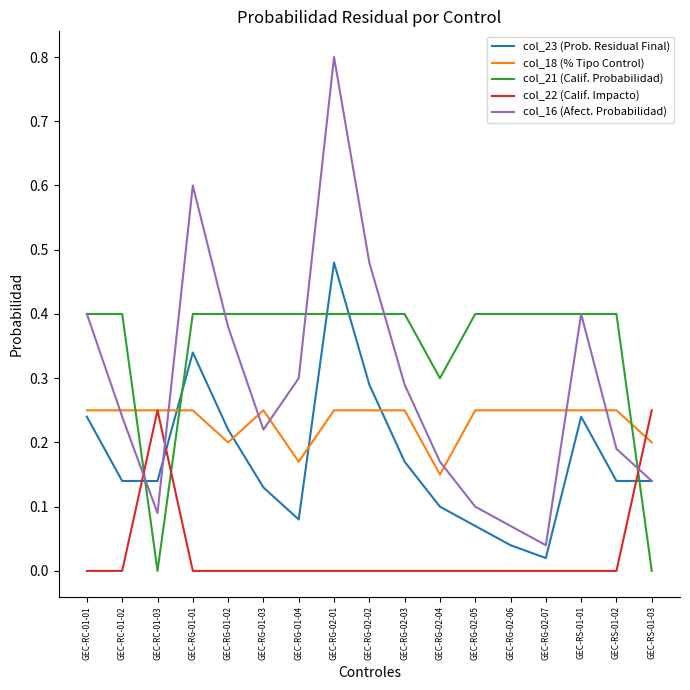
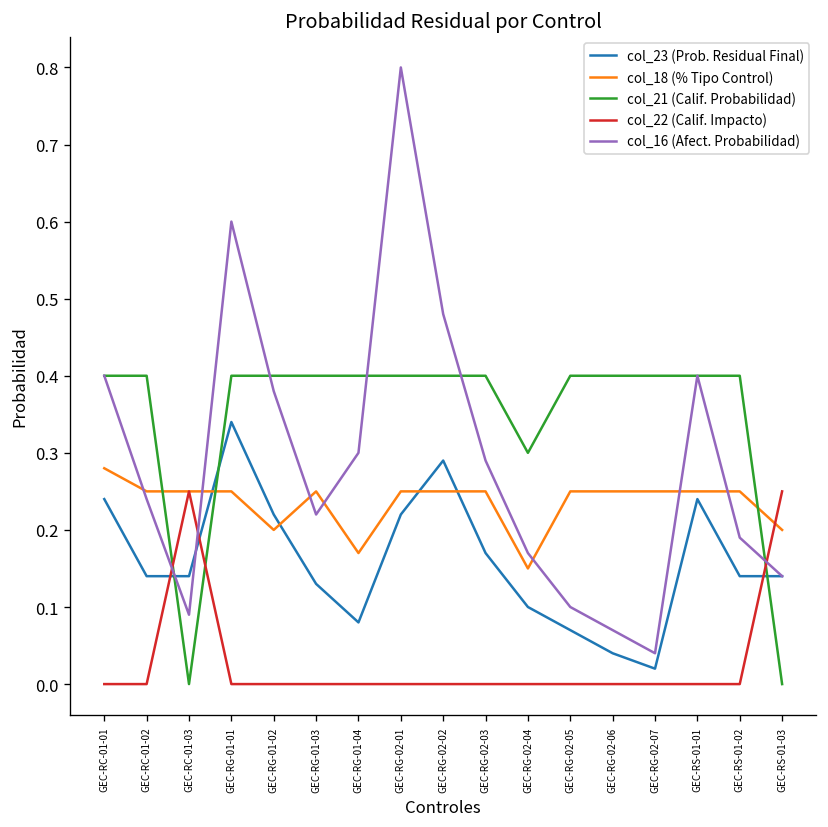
col_18 (% Tipo Control), GEC-RC-01-01: 0.25 -> 0.28
col_23 (Prob. Residual Final), GEC-RG-02-01: 0.48 -> 0.22
